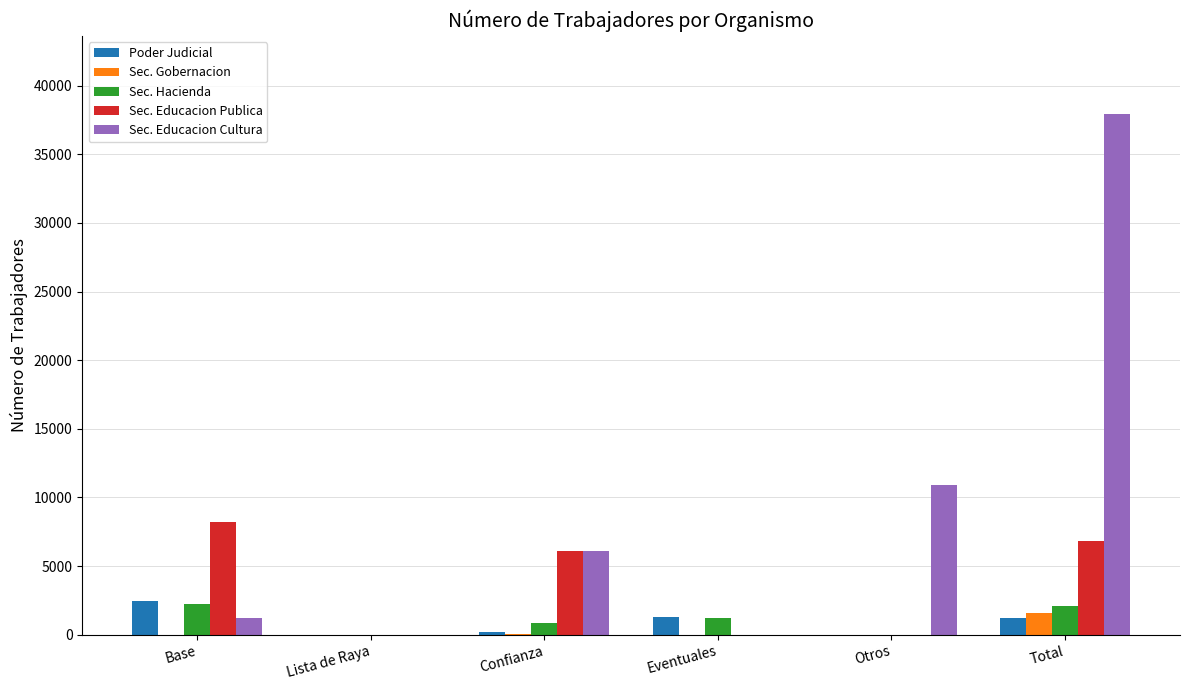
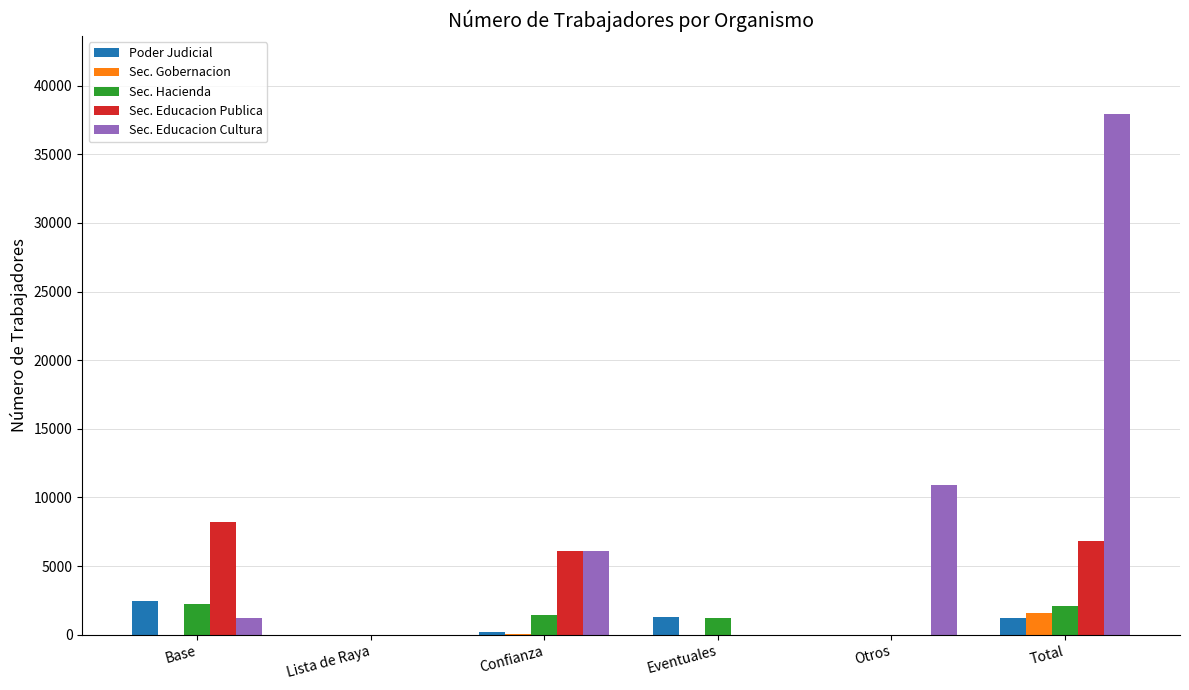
Sec. Hacienda, Confianza: 800 -> 1500
